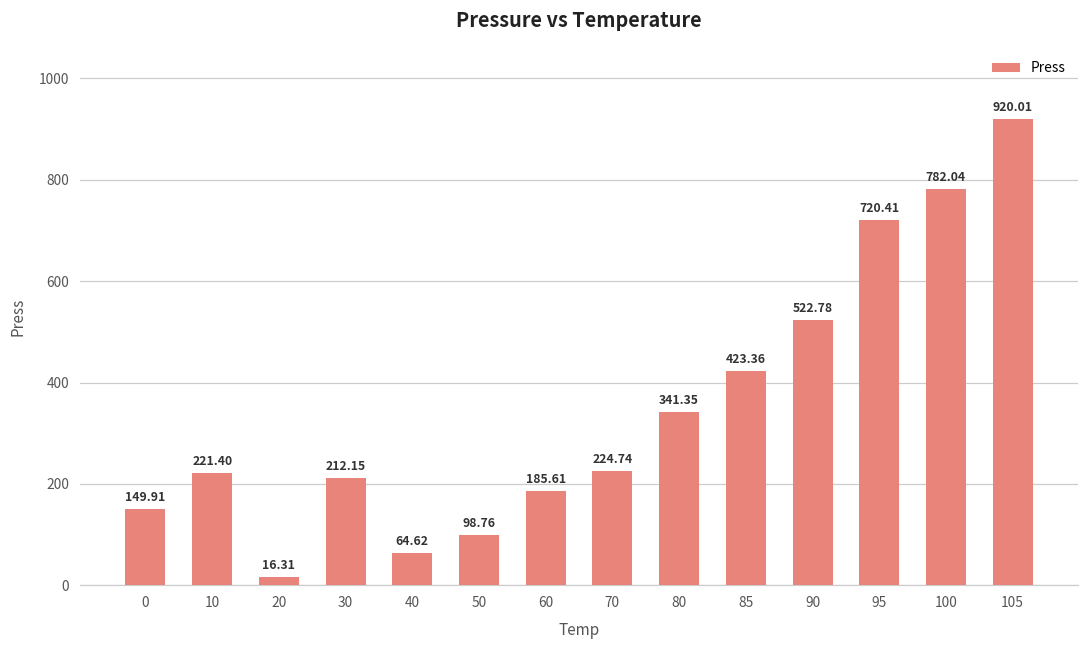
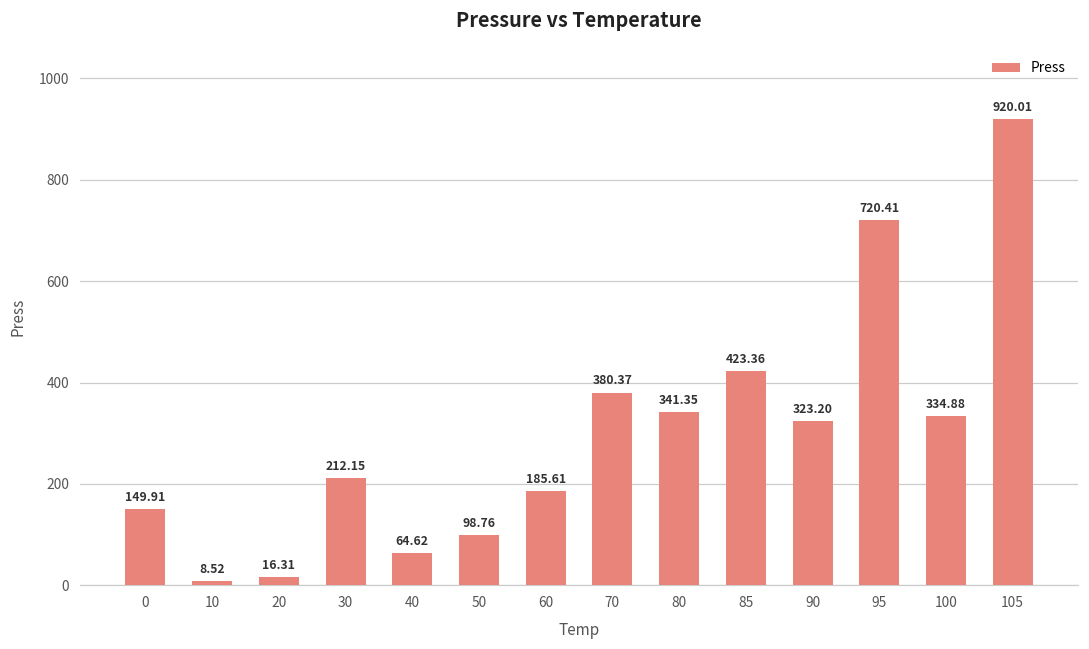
10: 221.40 -> 8.52
70: 224.74 -> 380.37
90: 522.78 -> 323.20
100: 782.04 -> 334.88
